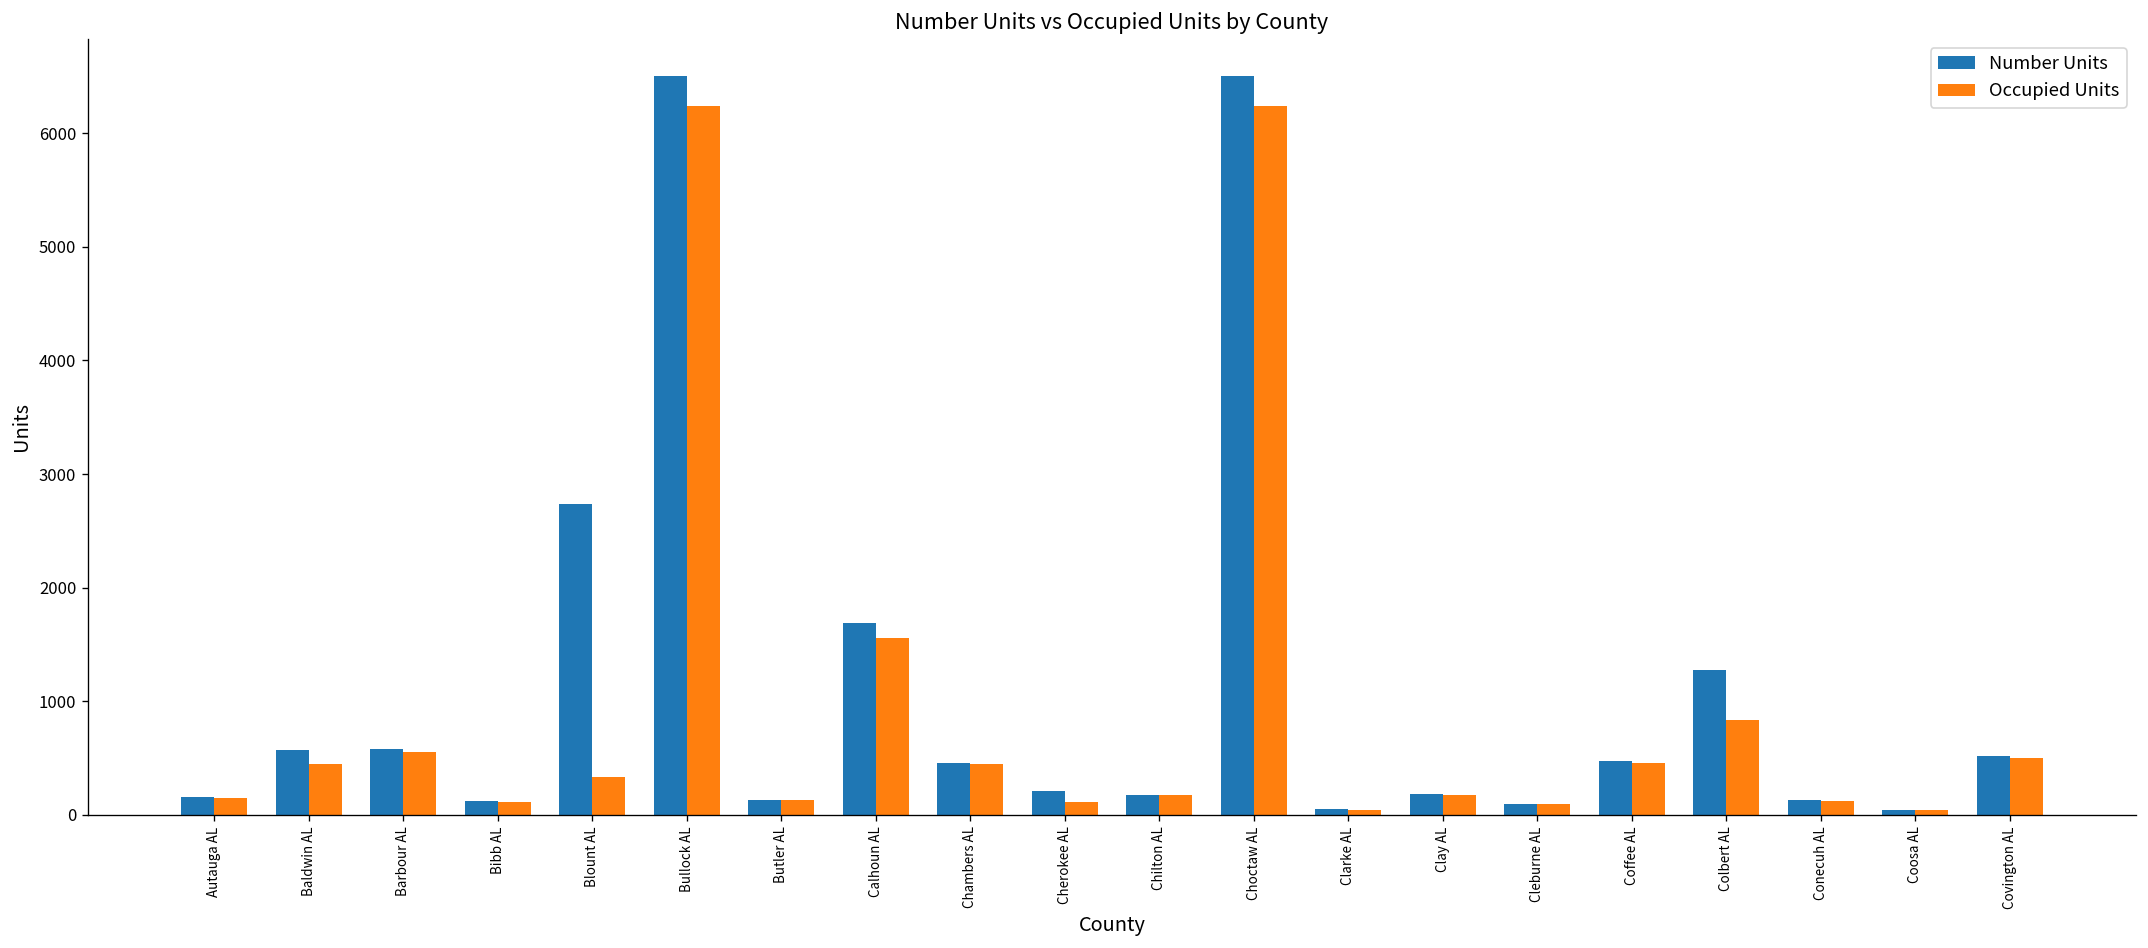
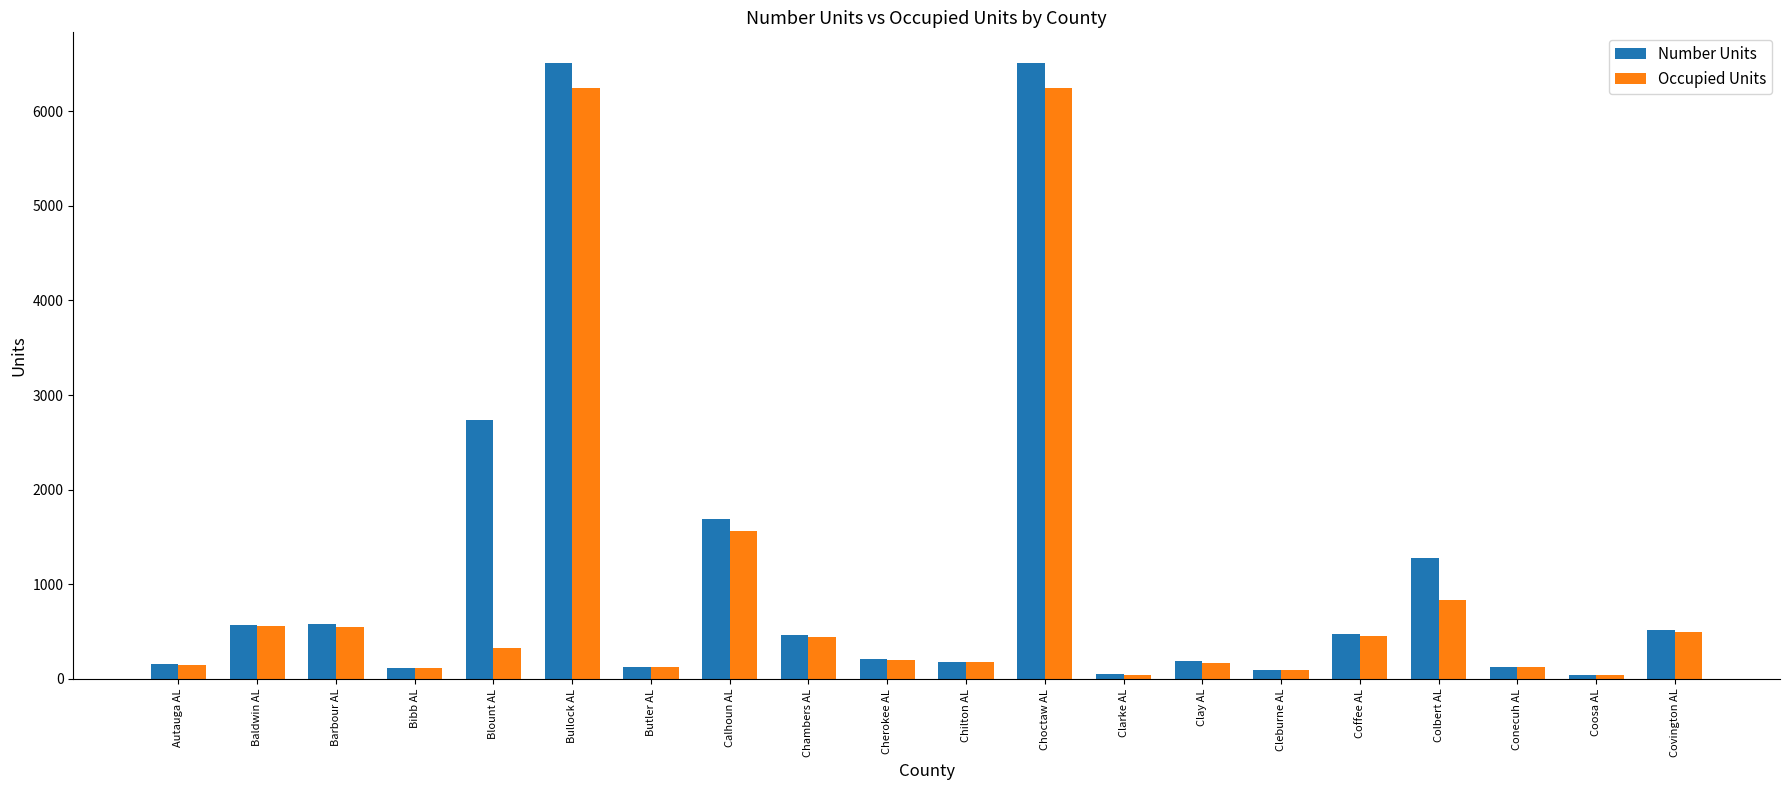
Occupied Units, Baldwin AL: 500 -> 600
Occupied Units, Cherokee AL: 100 -> 200
